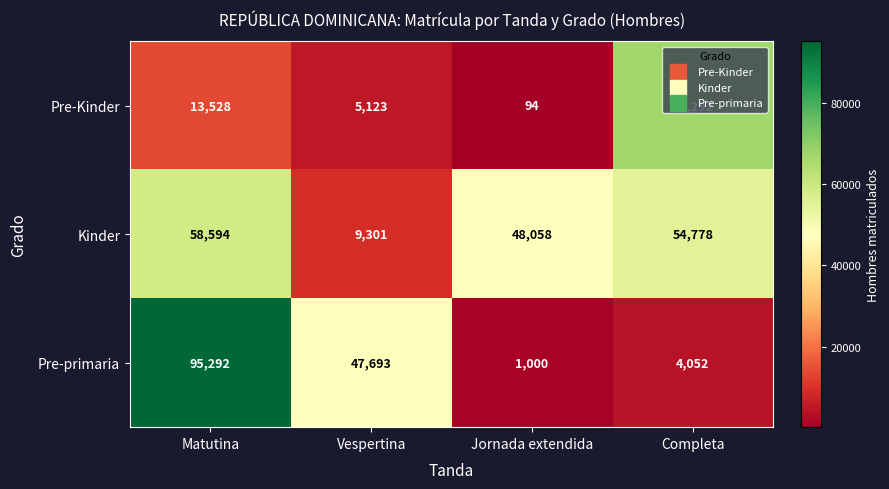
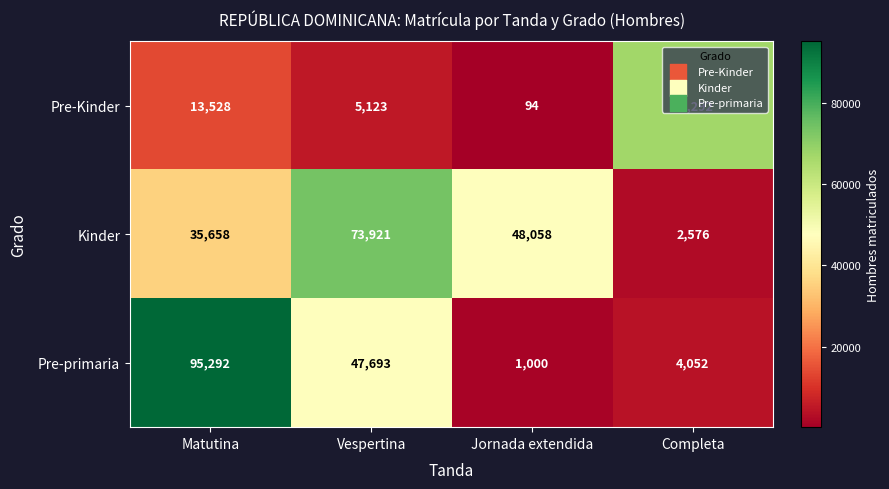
Kinder, Matutina: 58,594 -> 35,658
Kinder, Vespertina: 9,301 -> 73,921
Kinder, Completa: 54,778 -> 2,576
